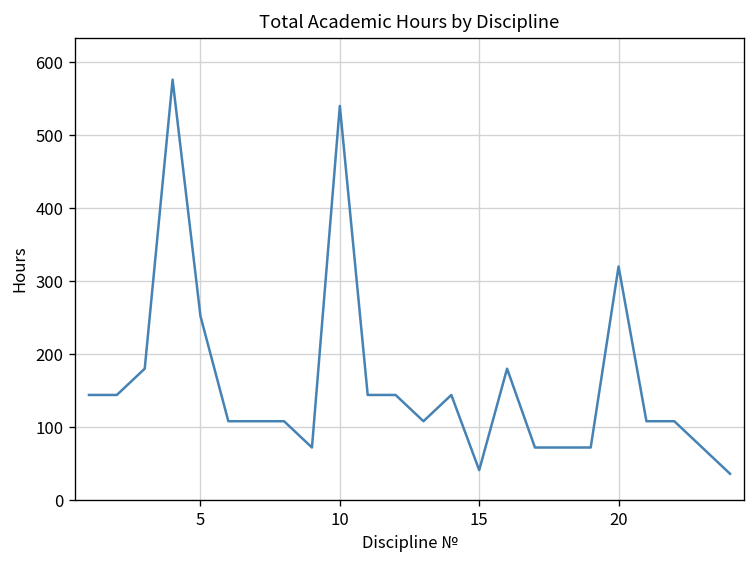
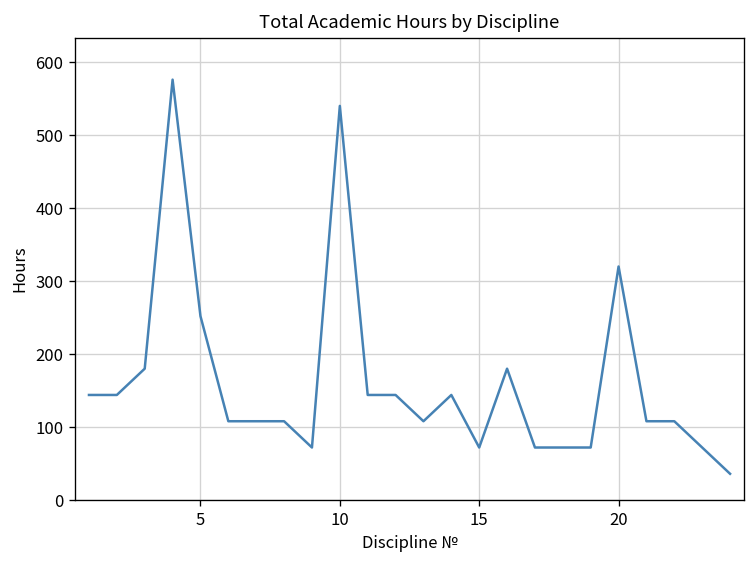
15: 40 -> 70
